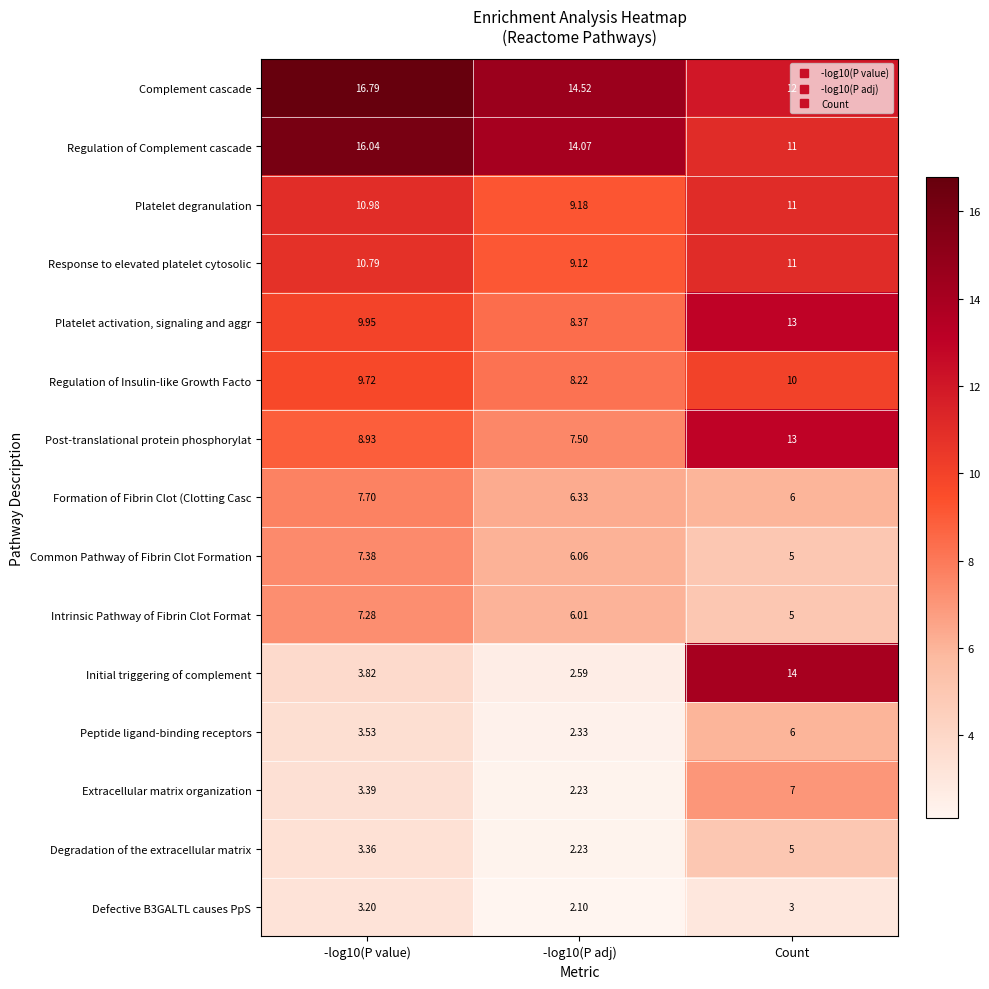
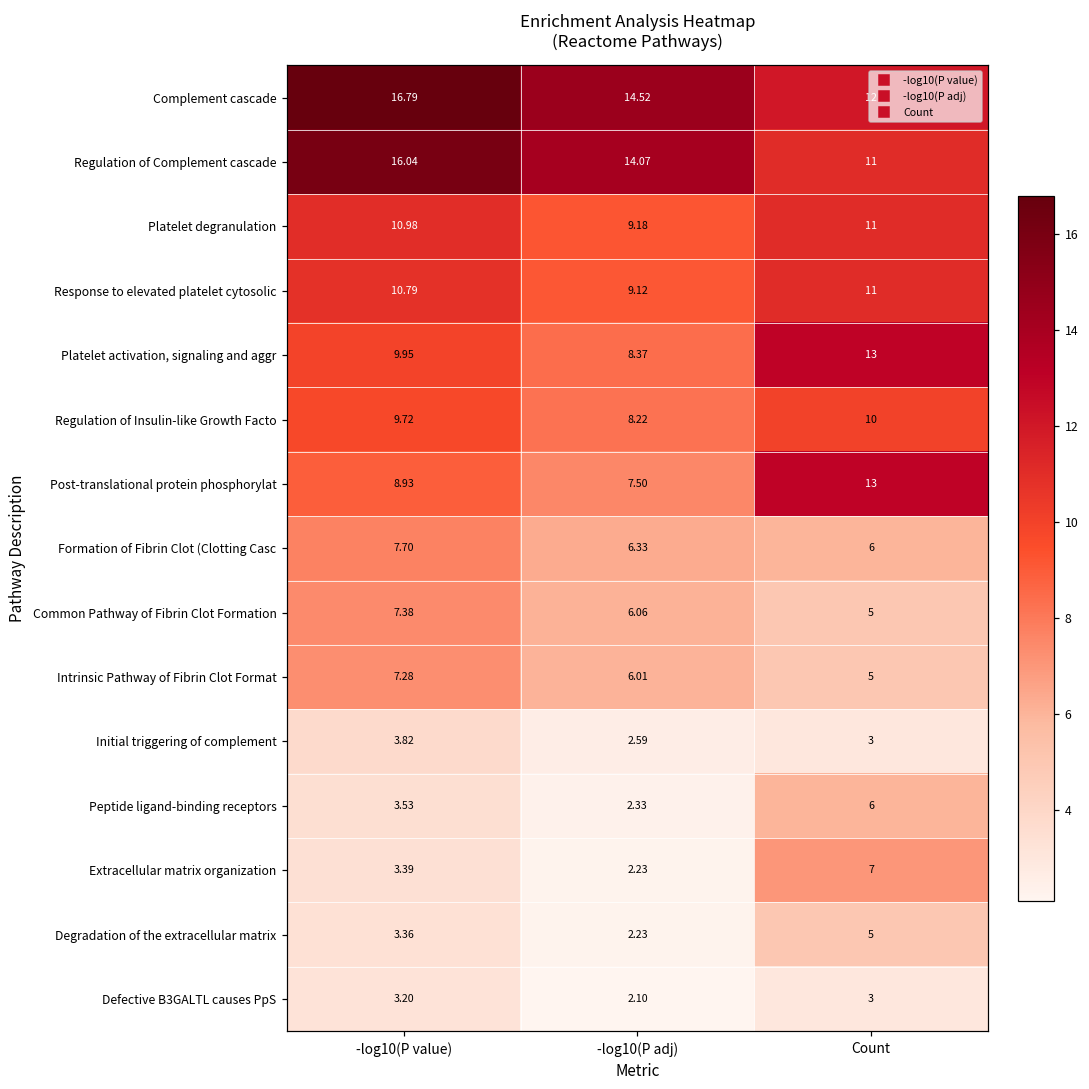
Initial triggering of complement, Count: 14 -> 3
